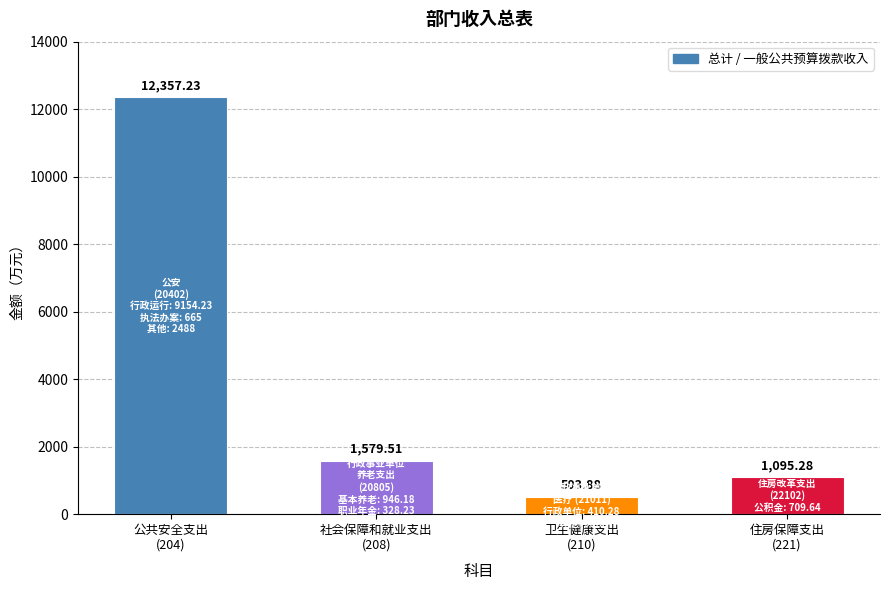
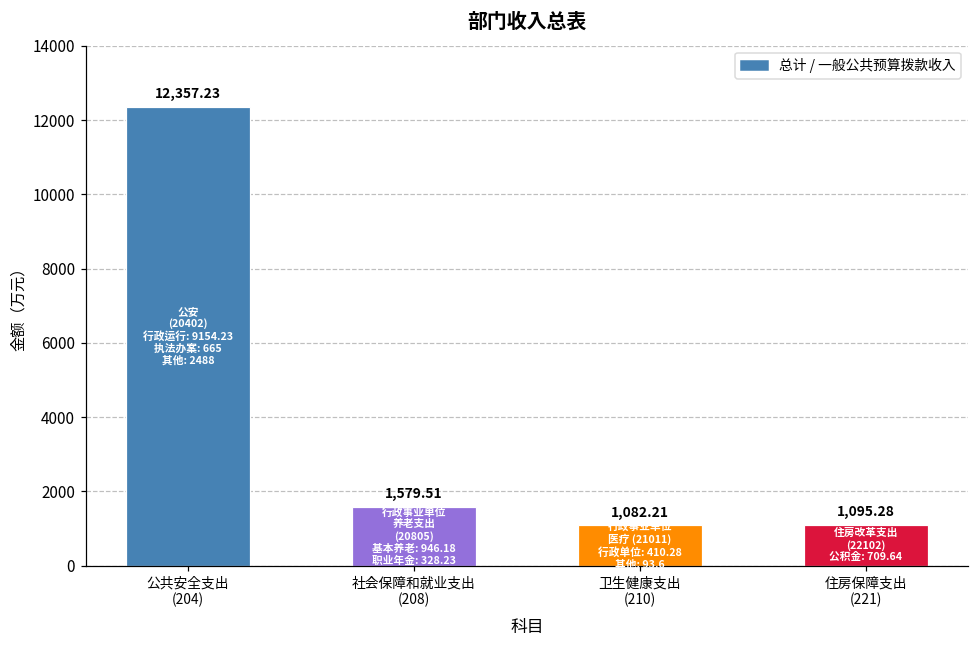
卫生健康支出 (210): 503.88 -> 1,082.21
